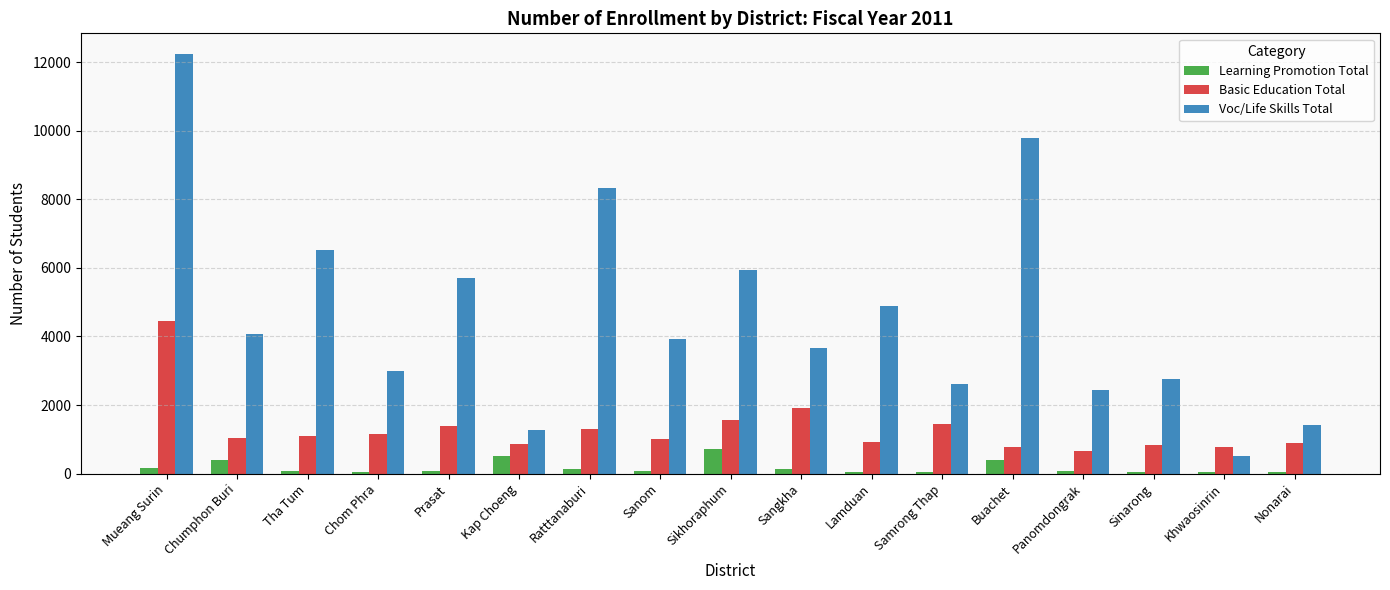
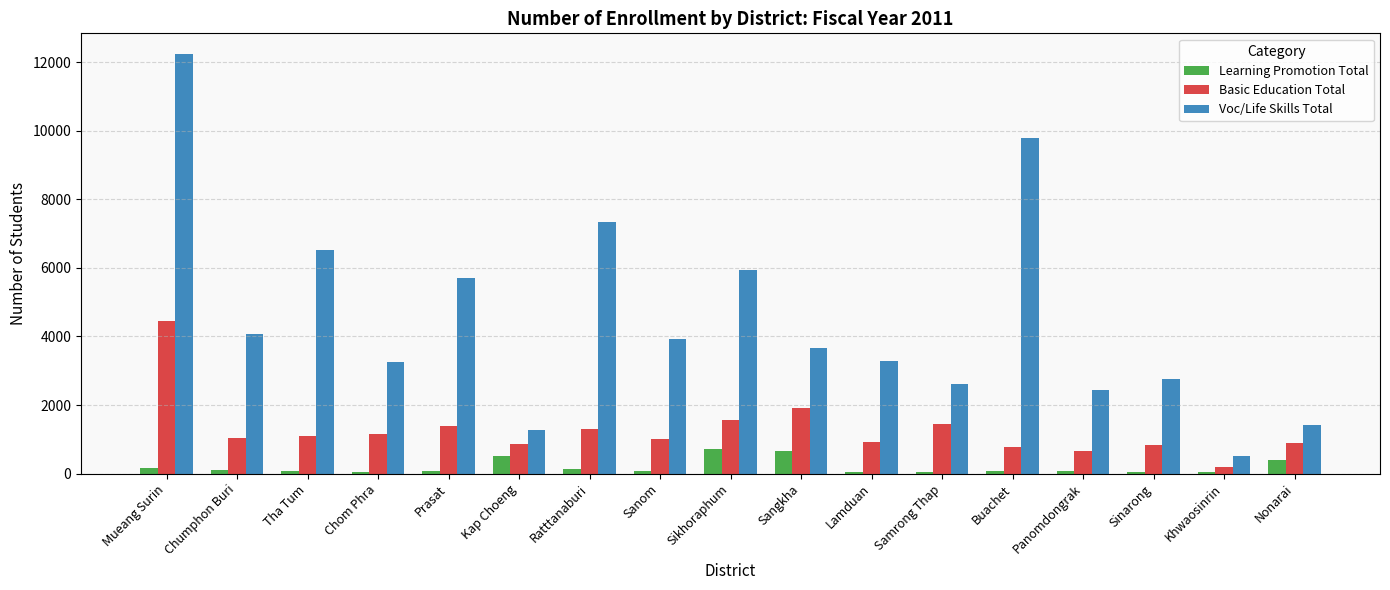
Learning Promotion Total, Chumphon Buri: 400 -> 100
Voc/Life Skills Total, Chom Phra: 3000 -> 3300
Voc/Life Skills Total, Ratttanaburi: 8300 -> 7300
Learning Promotion Total, Sangkha: 100 -> 600
Voc/Life Skills Total, Lamduan: 4900 -> 3300
Learning Promotion Total, Buachet: 400 -> 100
Basic Education Total, Khwaosinrin: 800 -> 200
Learning Promotion Total, Nonarai: 100 -> 400
